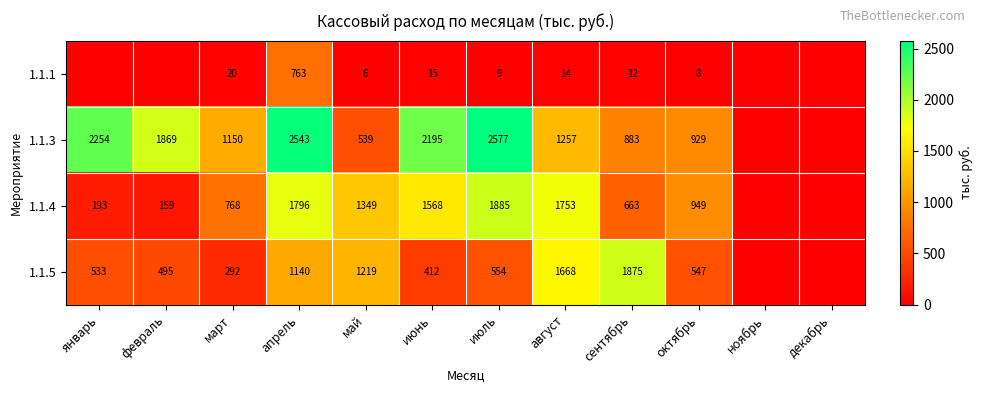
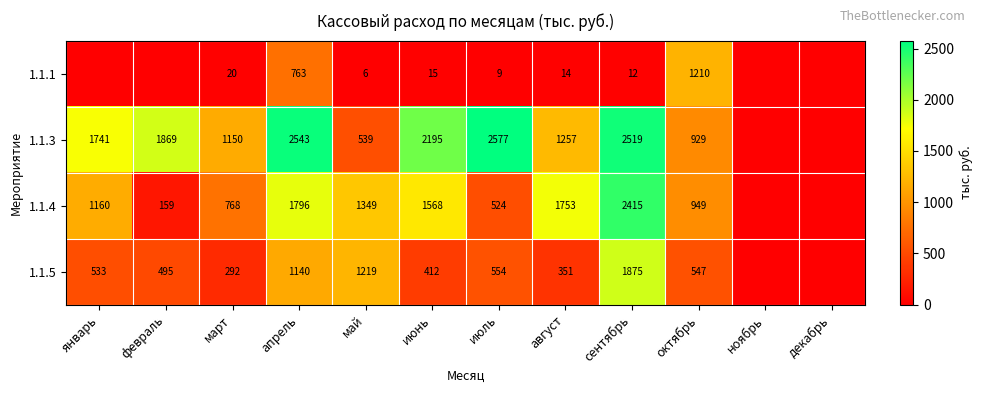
1.1.1, октябрь: 8 -> 1210
1.1.3, январь: 2254 -> 1741
1.1.3, сентябрь: 883 -> 2519
1.1.4, январь: 193 -> 1160
1.1.4, июль: 1885 -> 524
1.1.4, сентябрь: 663 -> 2415
1.1.5, август: 1668 -> 351
